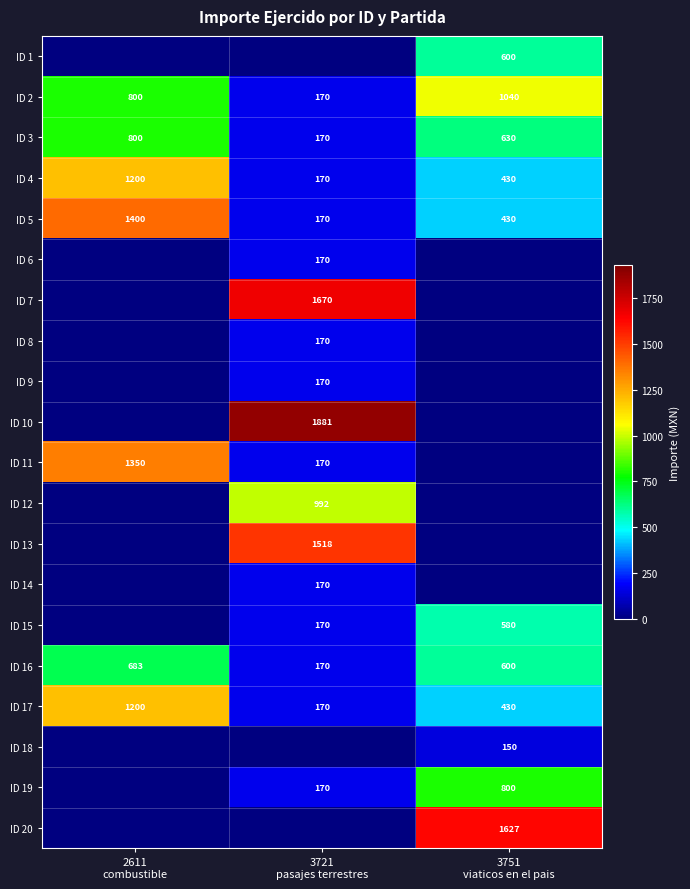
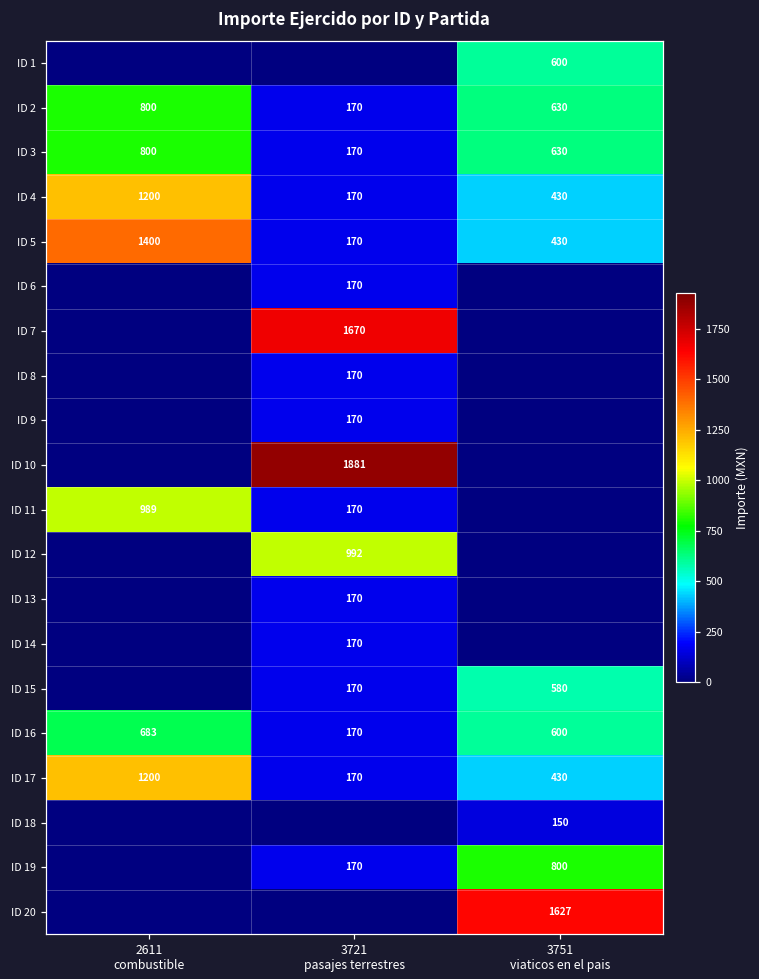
ID 2, 3751 viaticos en el pais: 1040 -> 630
ID 11, 2611 combustible: 1350 -> 989
ID 13, 3721 pasajes terrestres: 1518 -> 170
